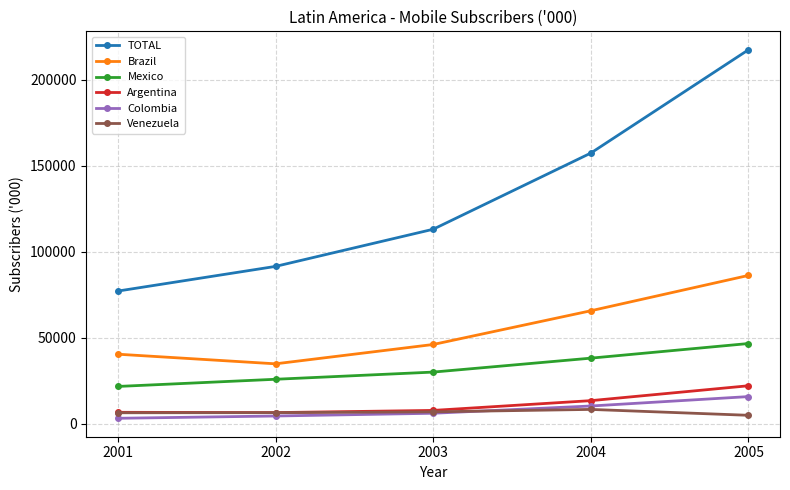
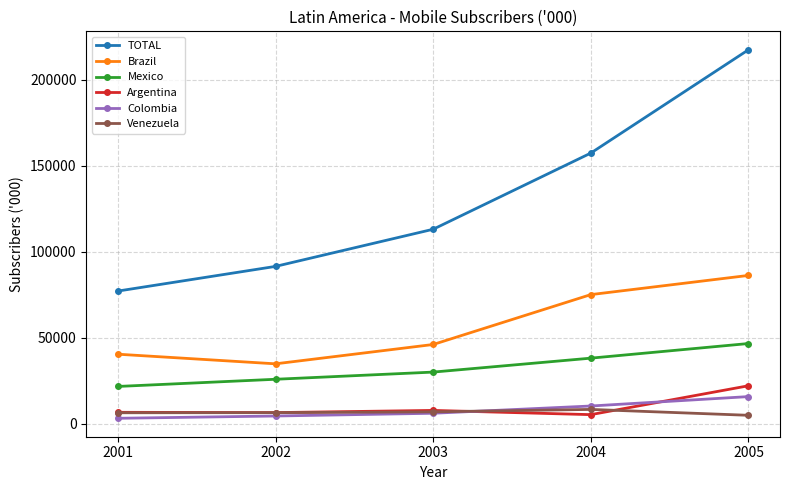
Brazil, 2004: 66000 -> 75000
Argentina, 2004: 14000 -> 5000
